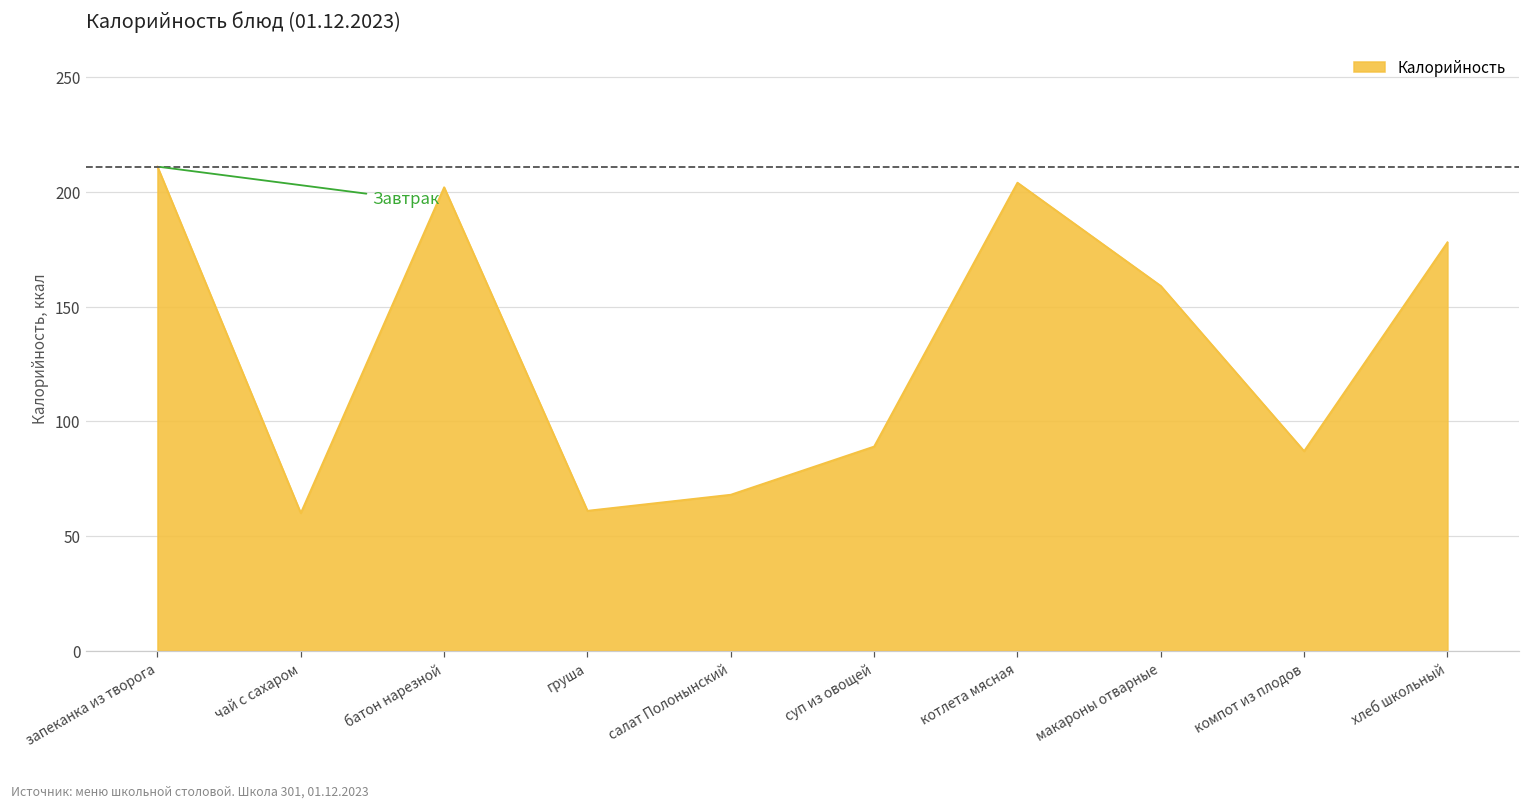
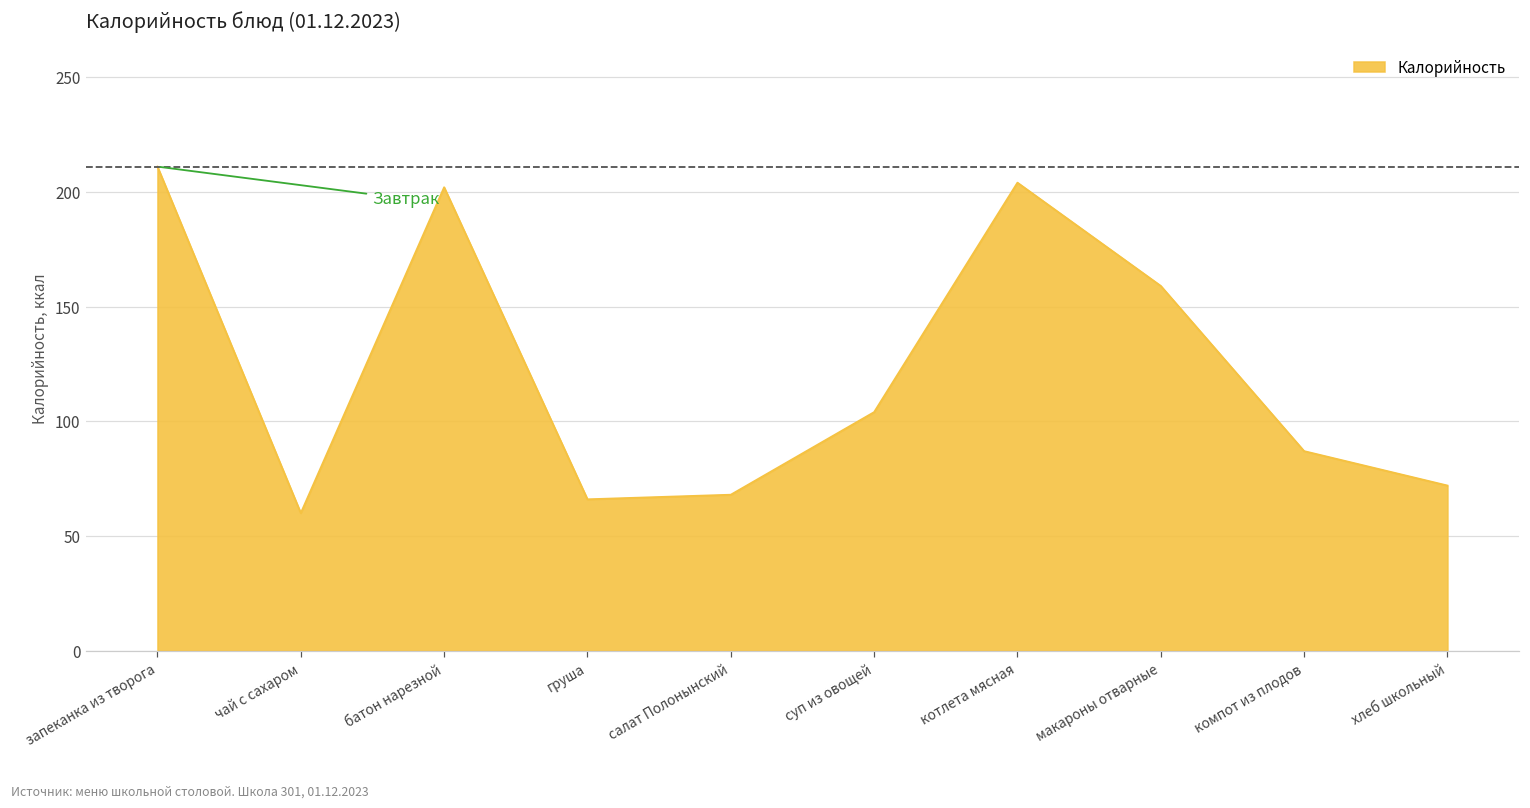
груша: 61 -> 66
суп из овощей: 89 -> 104
хлеб школьный: 178 -> 72
